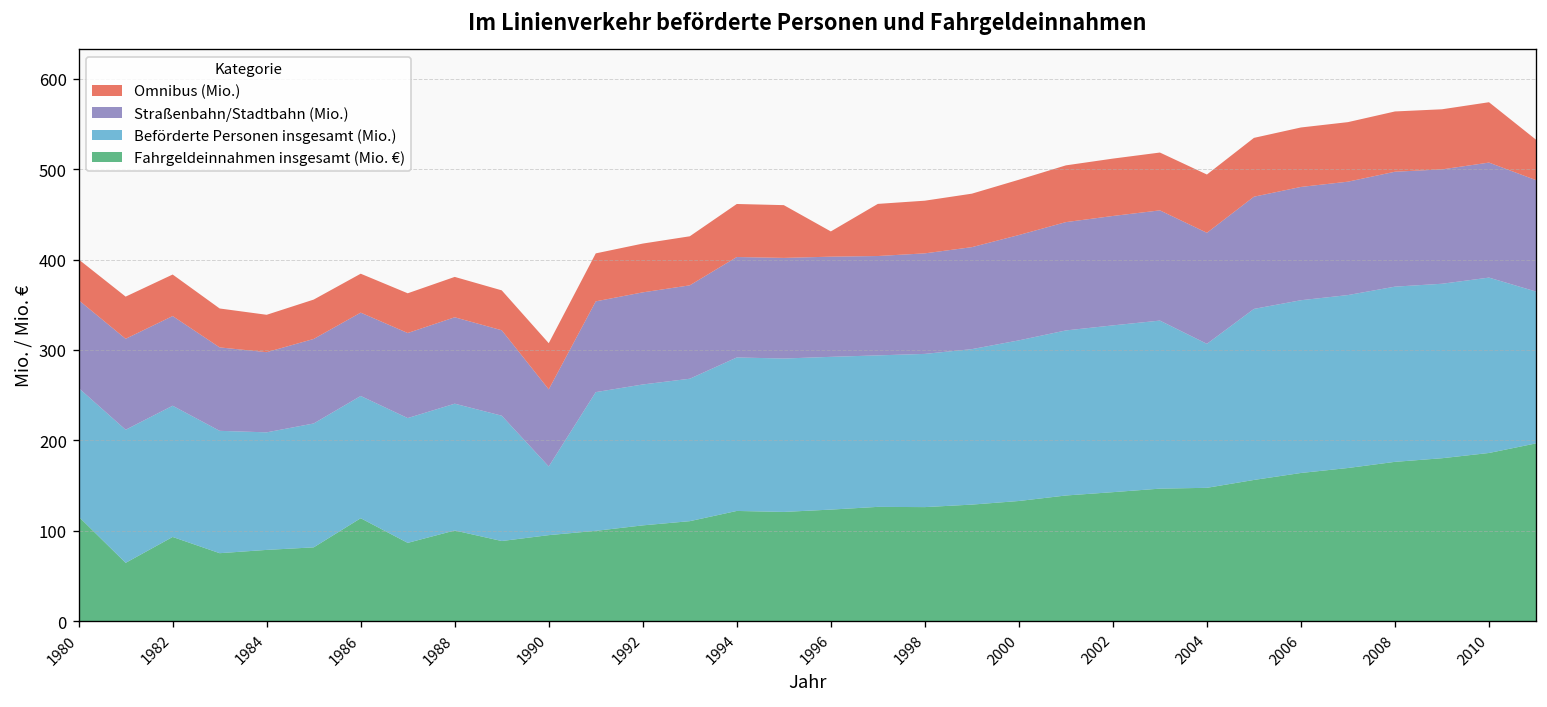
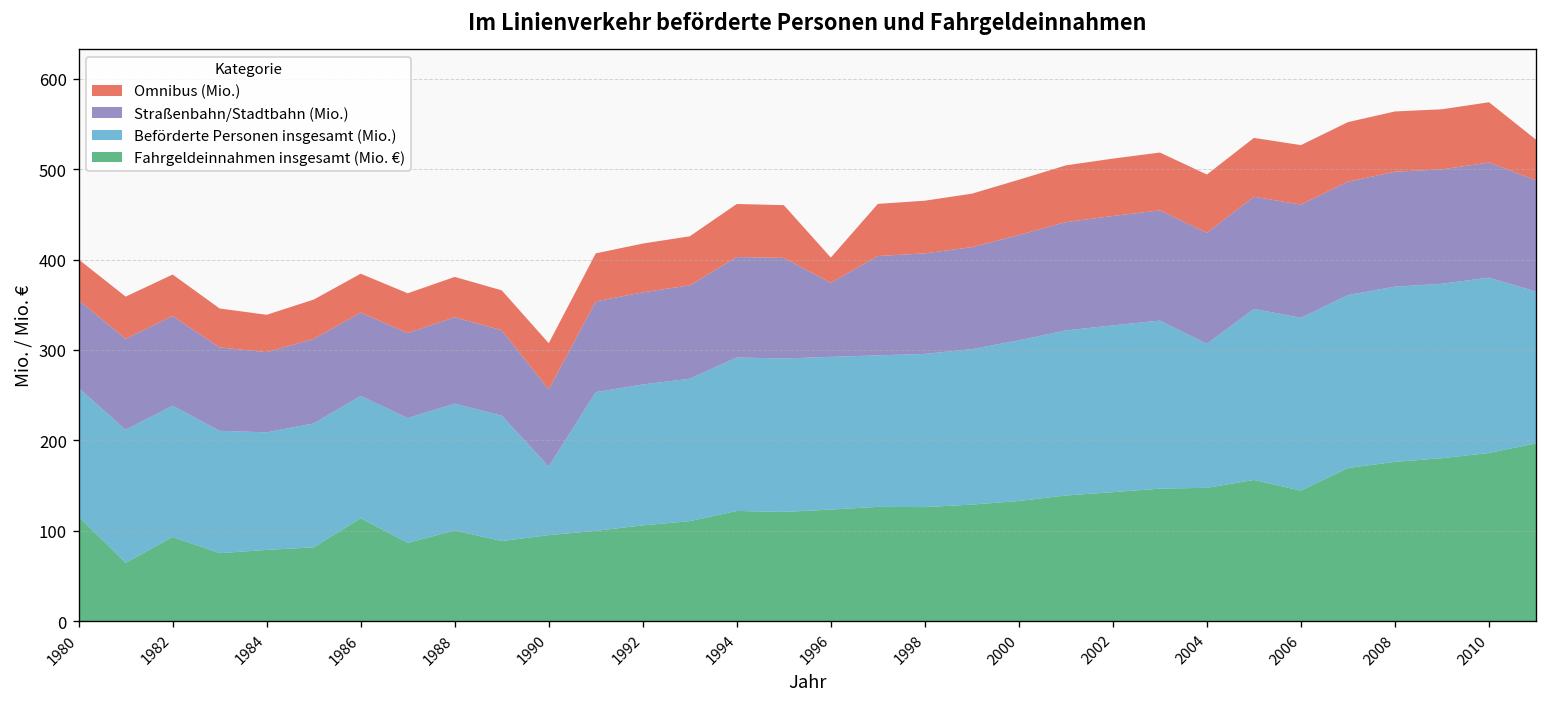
Straßenbahn/Stadtbahn (Mio.), 1996: 110 -> 80
Fahrgeldeinnahmen insgesamt (Mio. €), 2006: 160 -> 140
